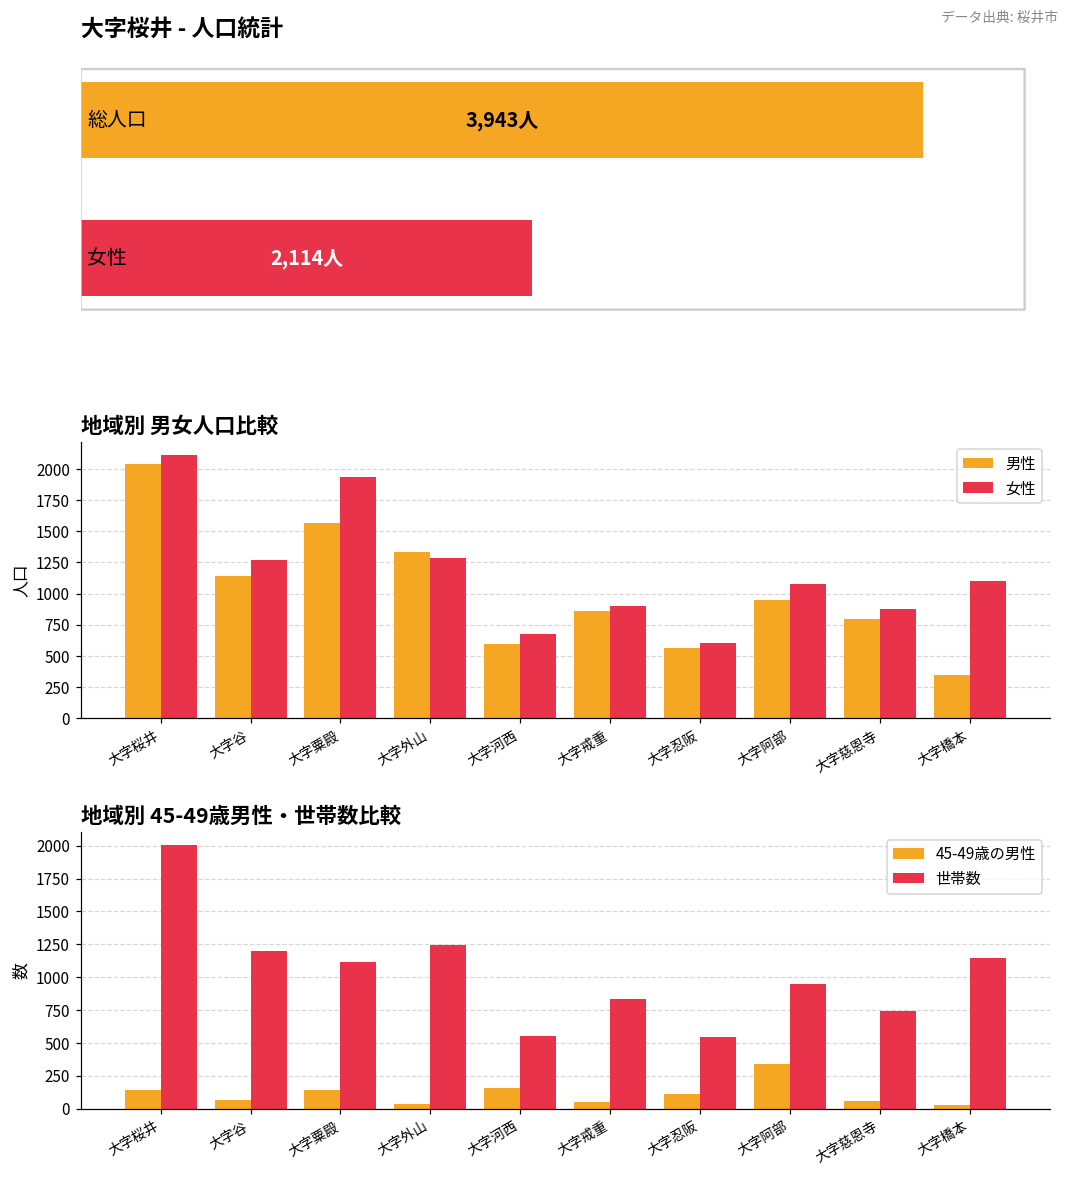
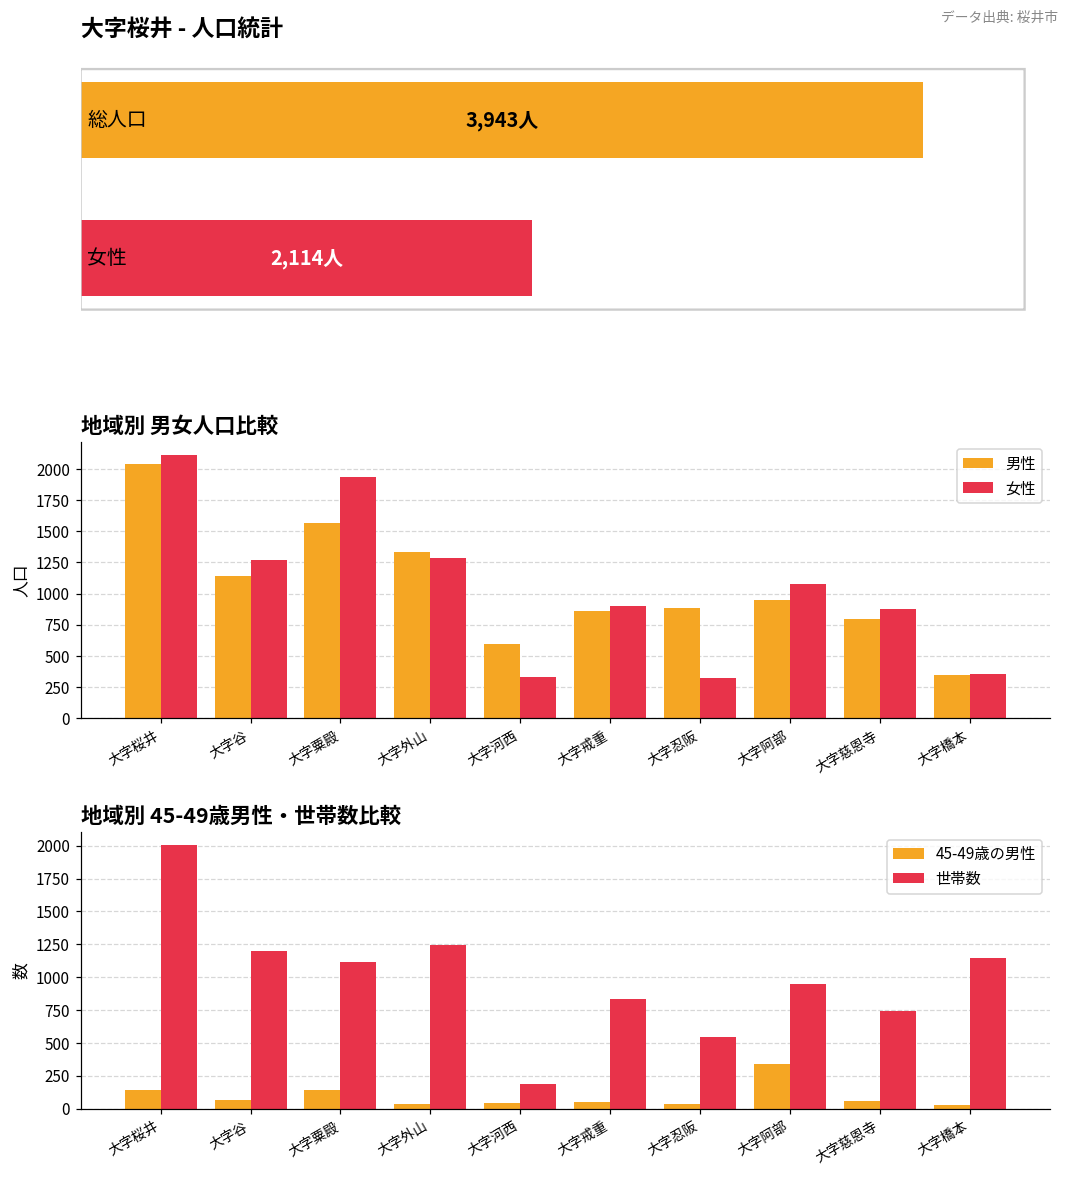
地域別 男女人口比較, 女性, 大字河西: 680 -> 330
地域別 男女人口比較, 男性, 大字忍阪: 560 -> 890
地域別 男女人口比較, 女性, 大字忍阪: 600 -> 320
地域別 男女人口比較, 女性, 大字橋本: 1100 -> 350
地域別 45-49歳男性・世帯数比較, 45-49歳の男性, 大字河西: 160 -> 40
地域別 45-49歳男性・世帯数比較, 世帯数, 大字河西: 550 -> 190
地域別 45-49歳男性・世帯数比較, 45-49歳の男性, 大字忍阪: 110 -> 30
